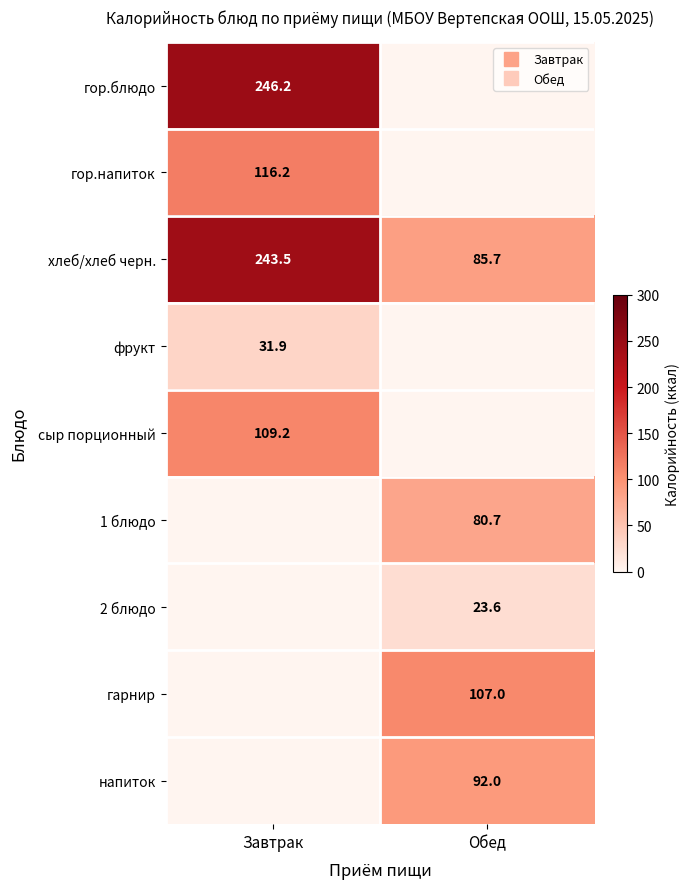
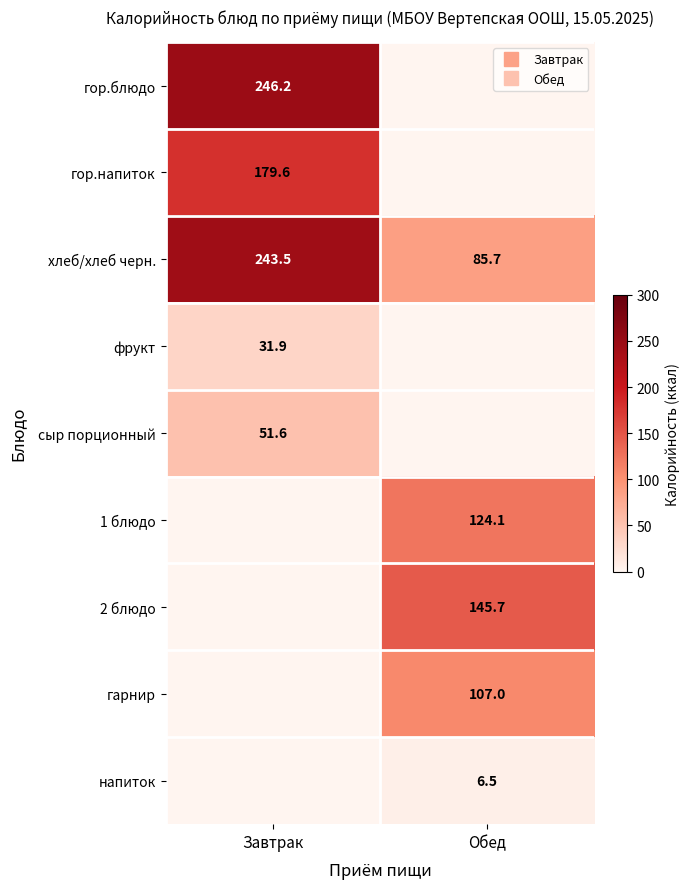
гор.напиток, Завтрак: 116.2 -> 179.6
сыр порционный, Завтрак: 109.2 -> 51.6
1 блюдо, Обед: 80.7 -> 124.1
2 блюдо, Обед: 23.6 -> 145.7
напиток, Обед: 92.0 -> 6.5
